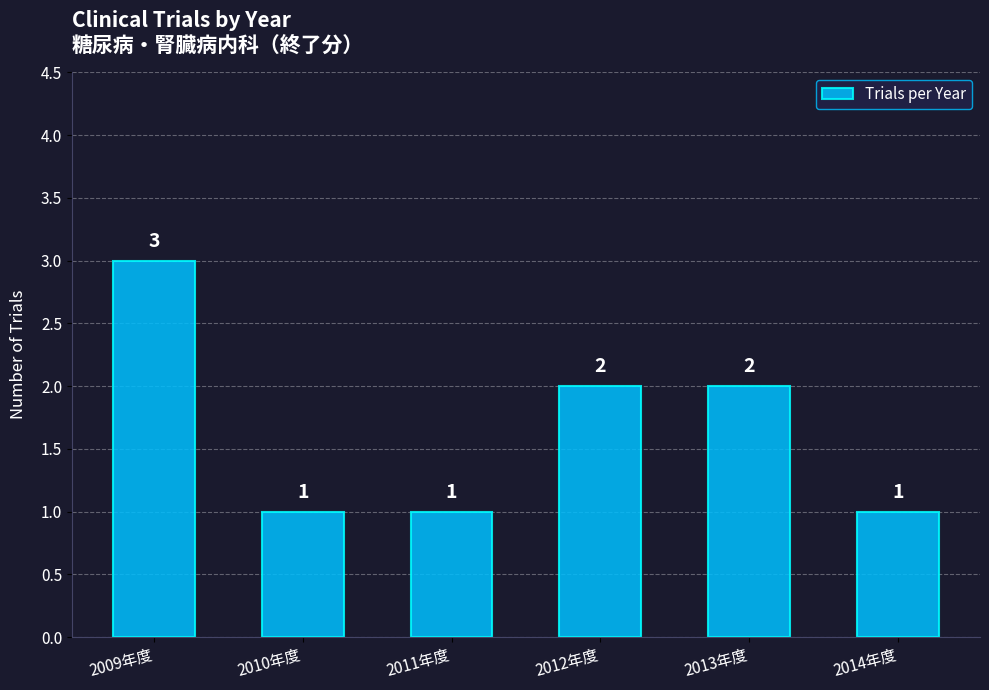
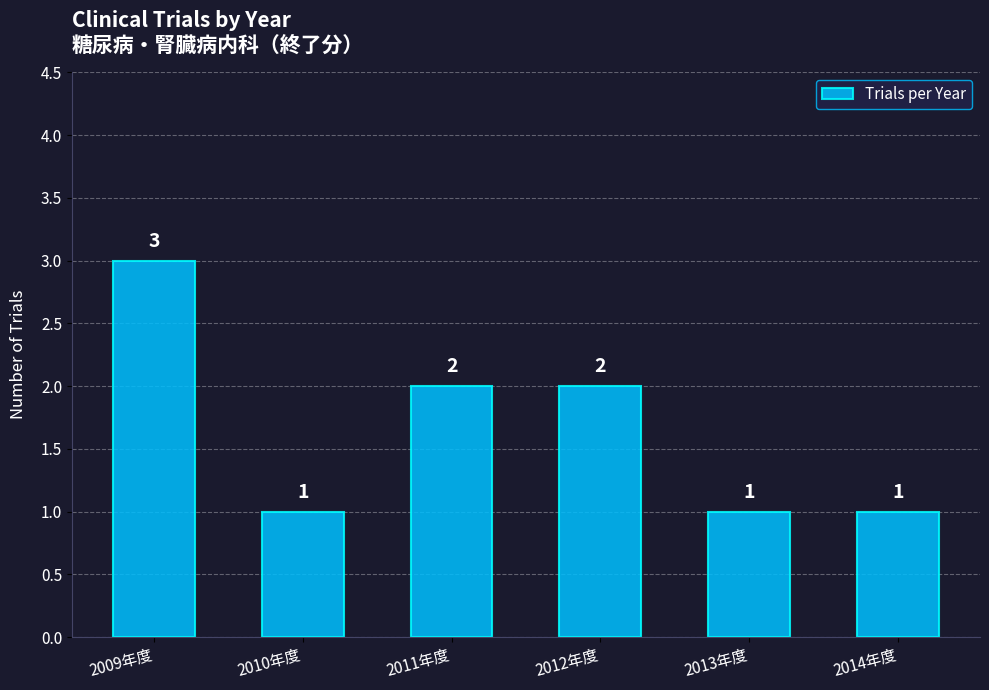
2011年度: 1 -> 2
2013年度: 2 -> 1
